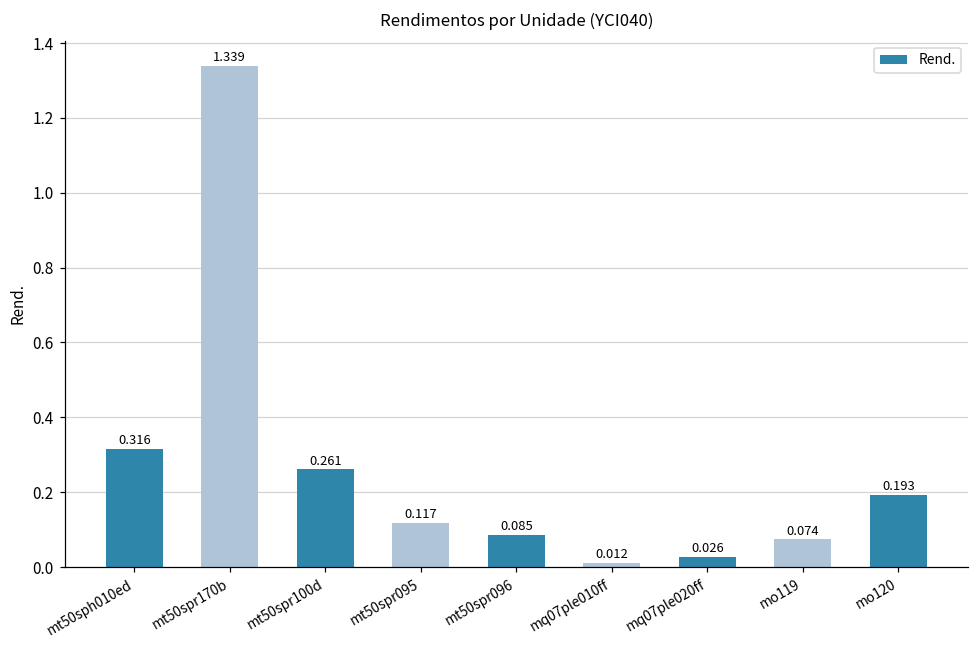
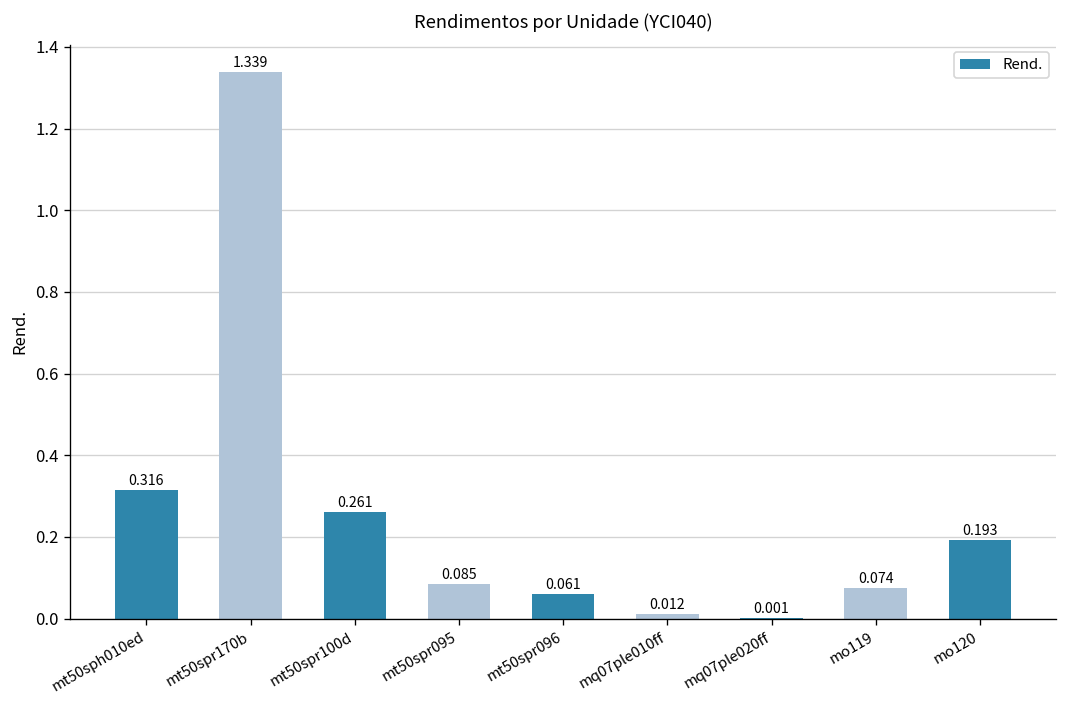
mt50spr095: 0.117 -> 0.085
mt50spr096: 0.085 -> 0.061
mq07ple020ff: 0.026 -> 0.001
